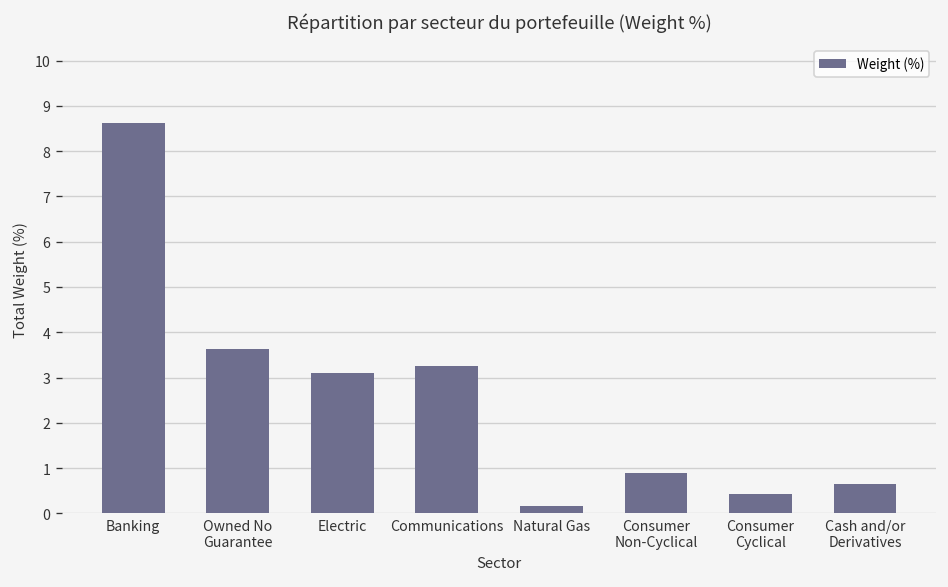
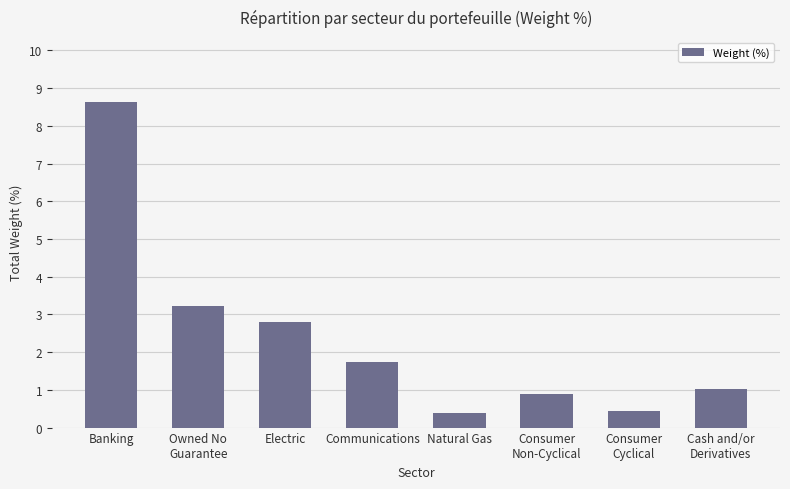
Owned No Guarantee: 3.6 -> 3.2
Electric: 3.1 -> 2.8
Communications: 3.3 -> 1.7
Natural Gas: 0.2 -> 0.4
Cash and/or Derivatives: 0.6 -> 1.0
